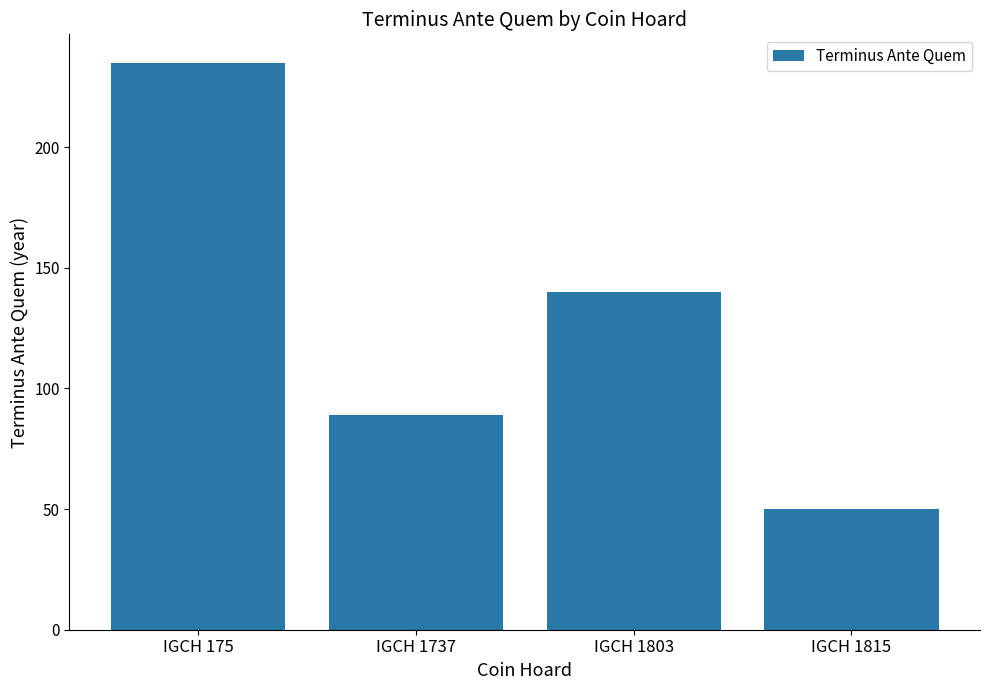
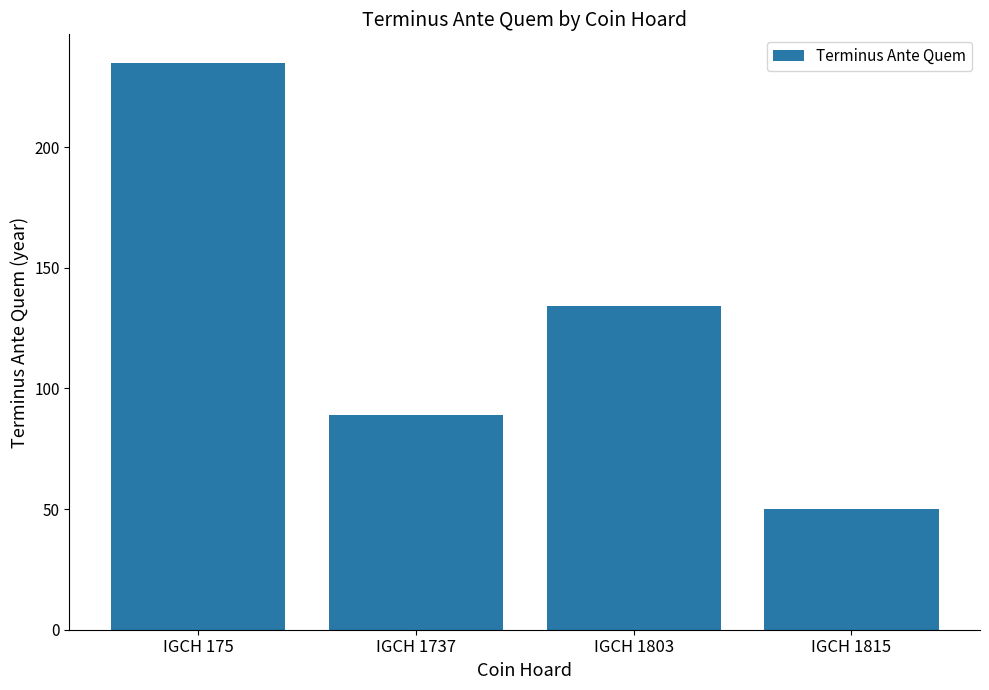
IGCH 1803: 140 -> 134
